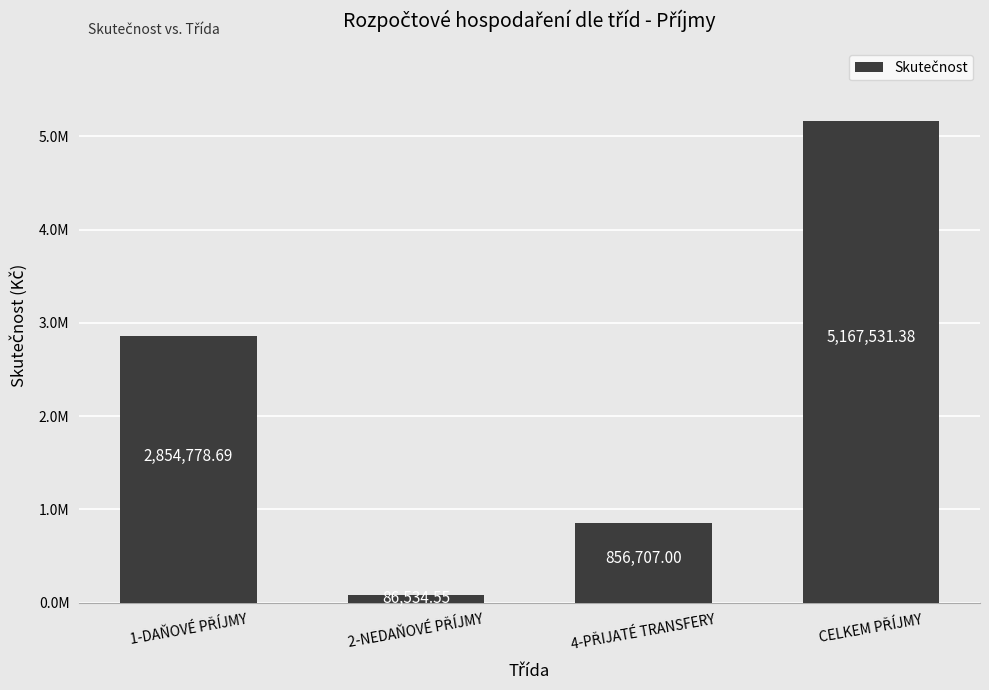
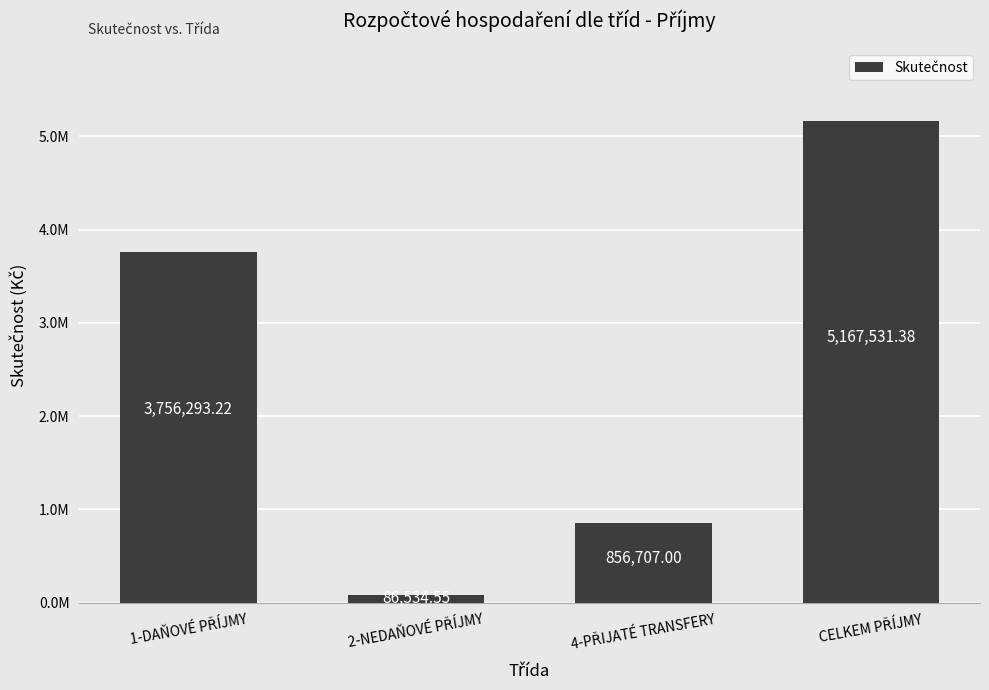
1-DAŇOVÉ PŘÍJMY: 2,854,778.69 -> 3,756,293.22
